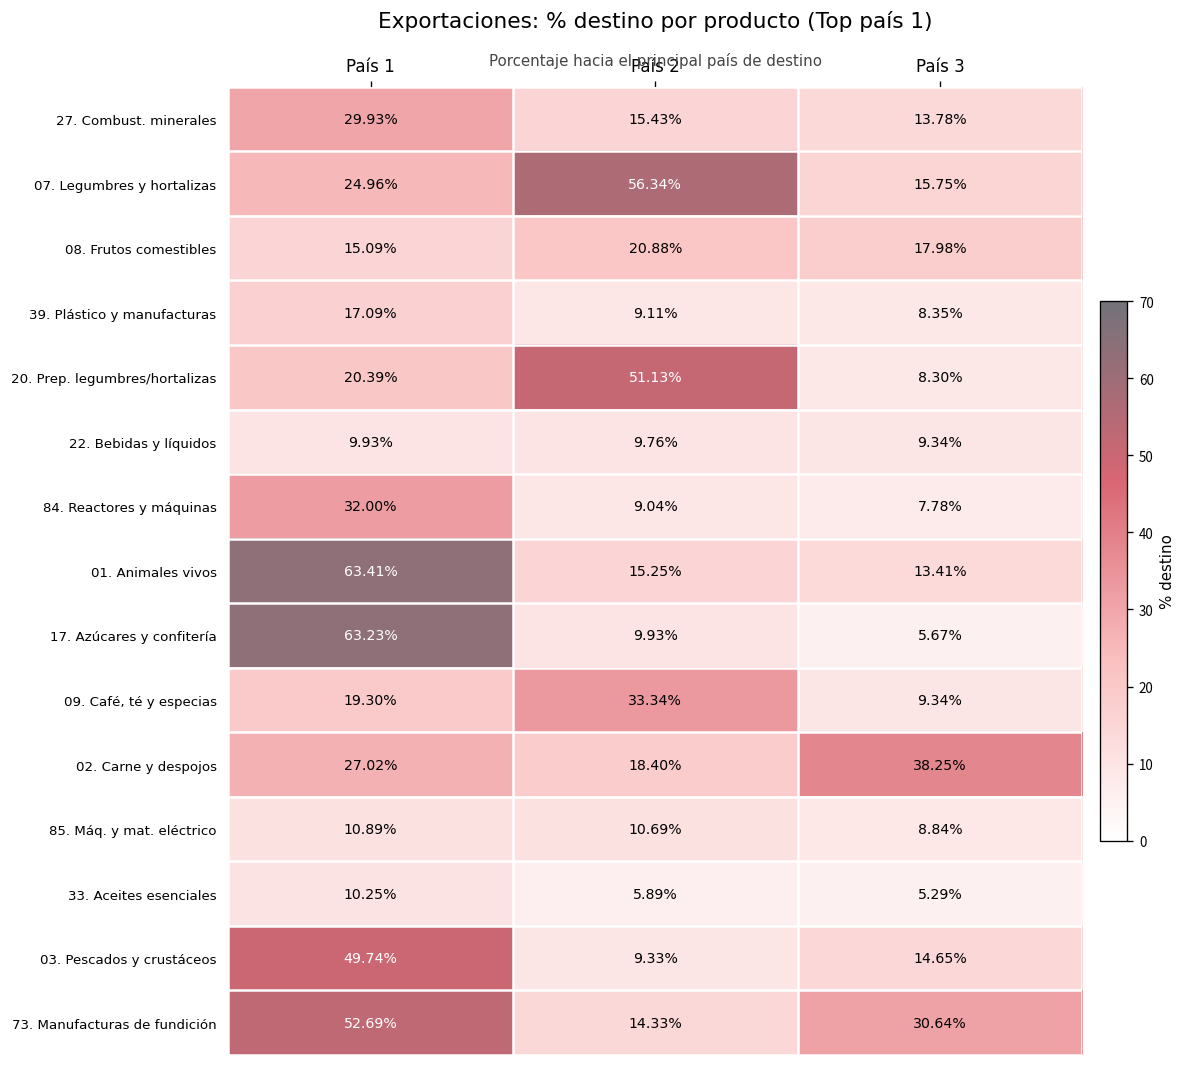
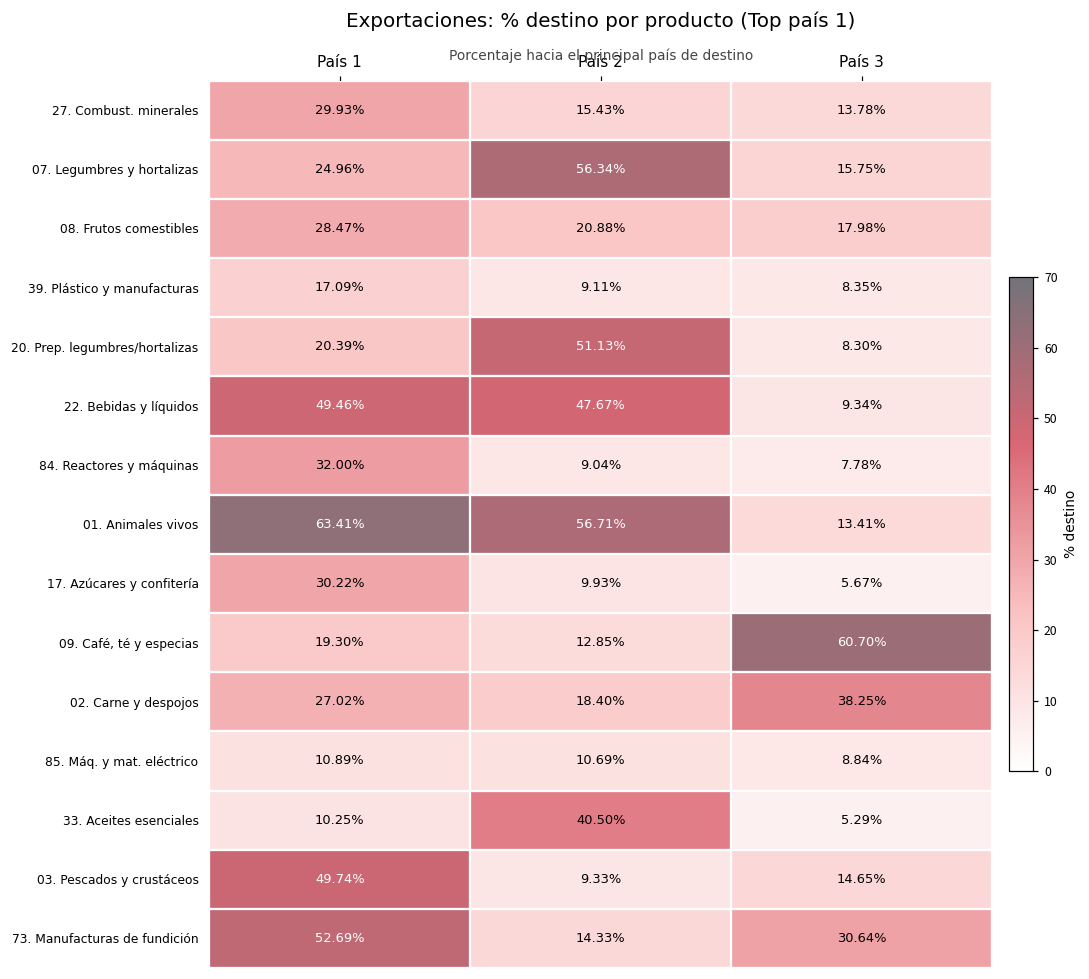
08. Frutos comestibles, País 1: 15.09% -> 28.47%
22. Bebidas y líquidos, País 1: 9.93% -> 49.46%
22. Bebidas y líquidos, País 2: 9.76% -> 47.67%
01. Animales vivos, País 2: 15.25% -> 56.71%
17. Azúcares y confitería, País 1: 63.23% -> 30.22%
09. Café, té y especias, País 2: 33.34% -> 12.85%
09. Café, té y especias, País 3: 9.34% -> 60.70%
33. Aceites esenciales, País 2: 5.89% -> 40.50%
